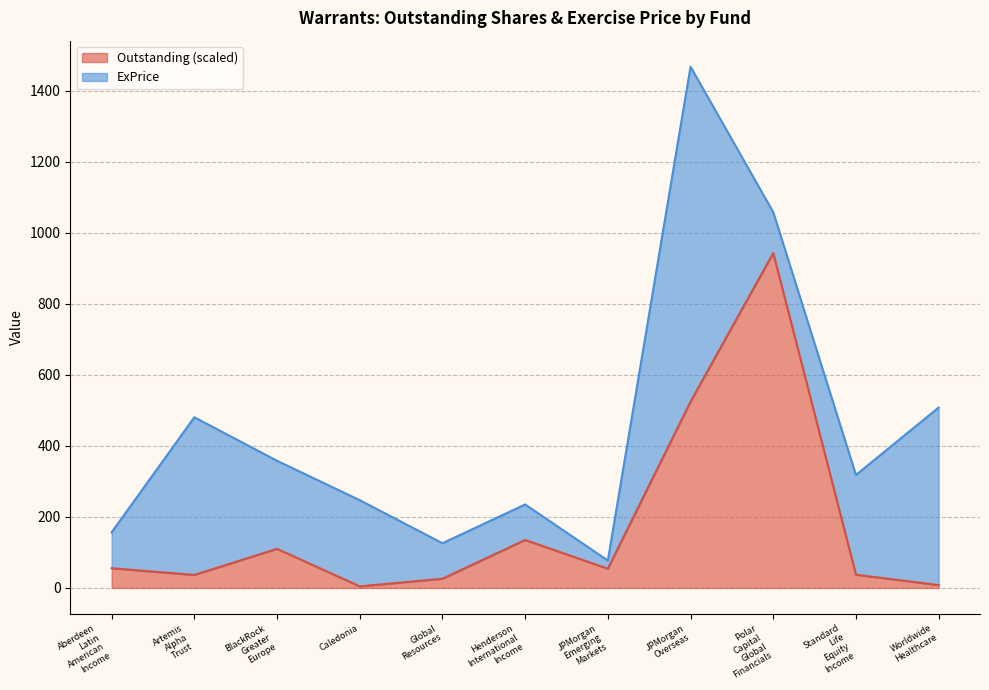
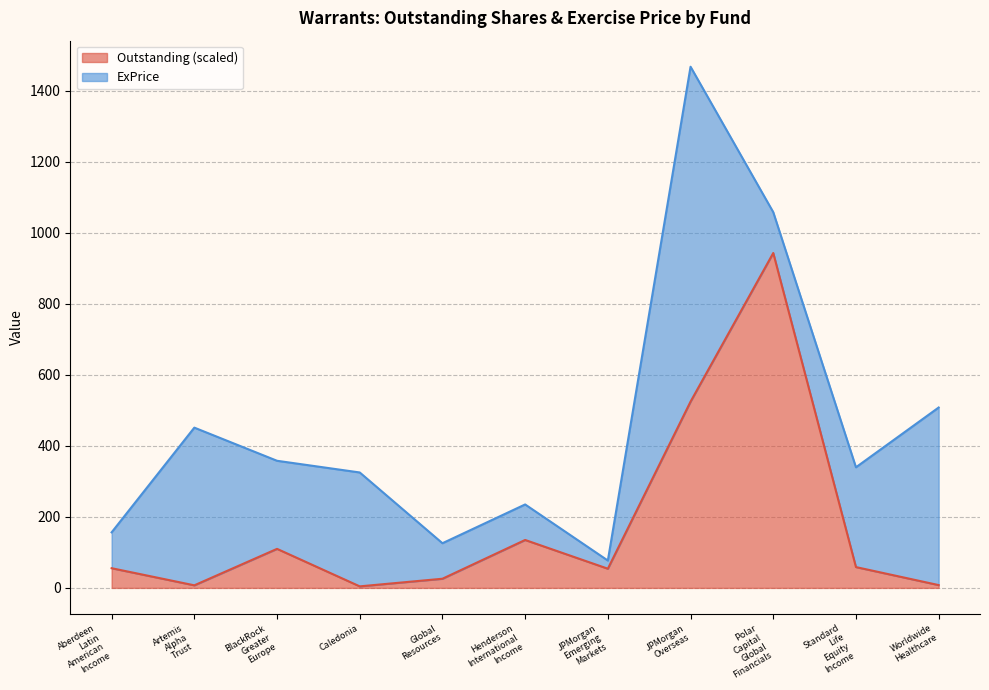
Outstanding (scaled), Artemis Alpha Trust: 40 -> 10
ExPrice, Caledonia: 240 -> 320
Outstanding (scaled), Standard Life Equity Income: 40 -> 60
